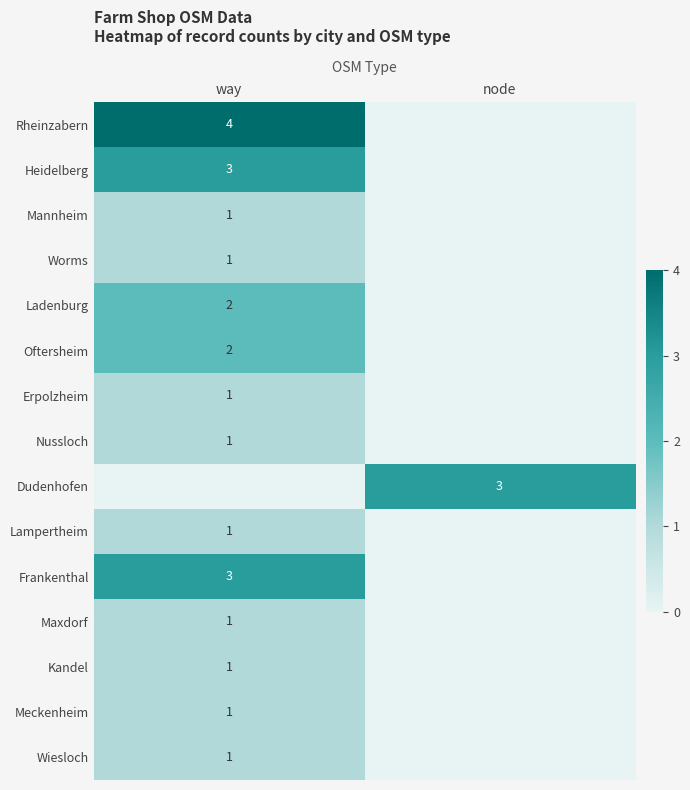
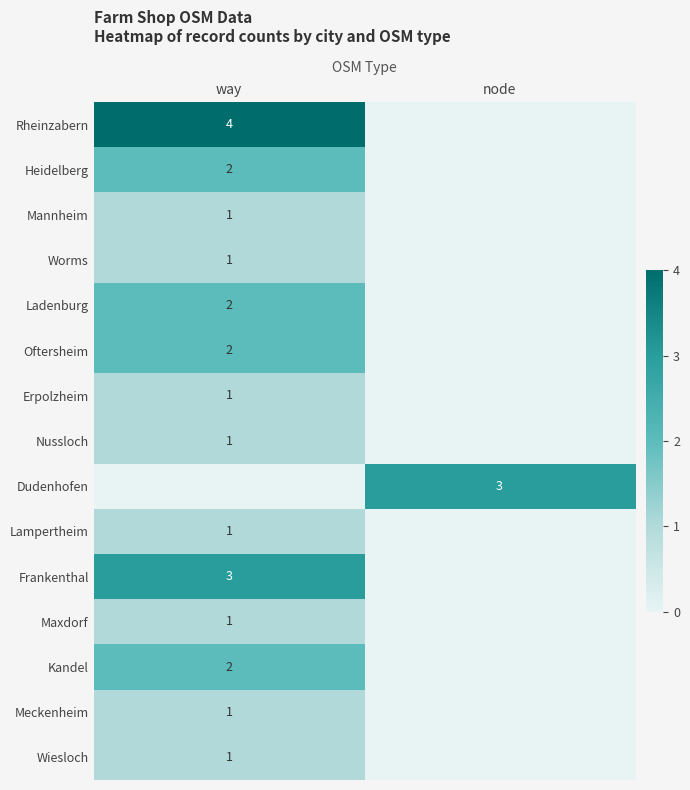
Heidelberg, way: 3 -> 2
Kandel, way: 1 -> 2
